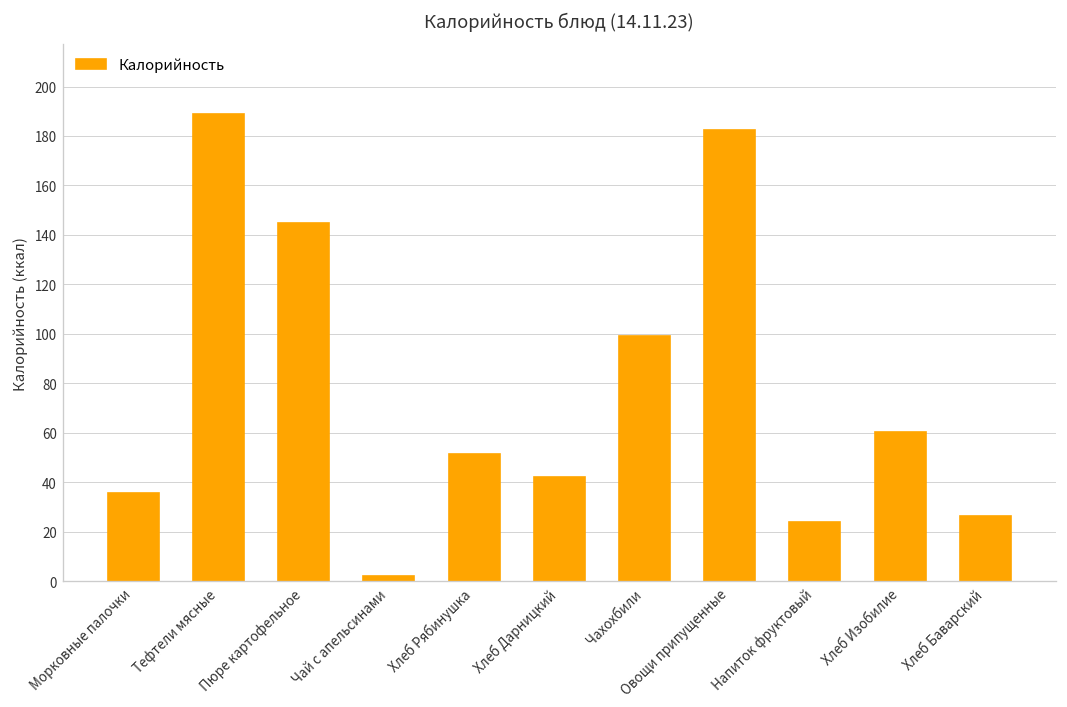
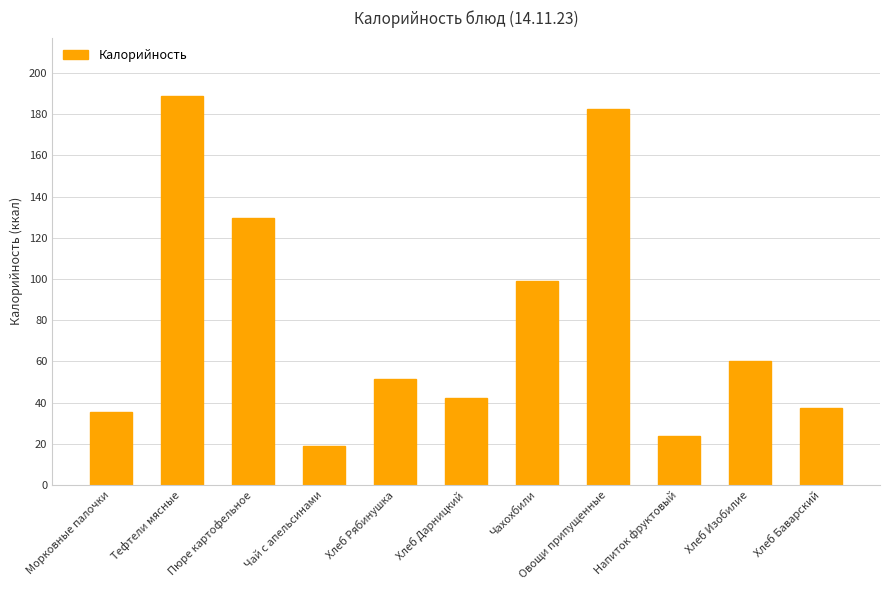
Пюре картофельное: 145 -> 130
Чай с апельсинами: 2 -> 19
Хлеб Баварский: 27 -> 38
